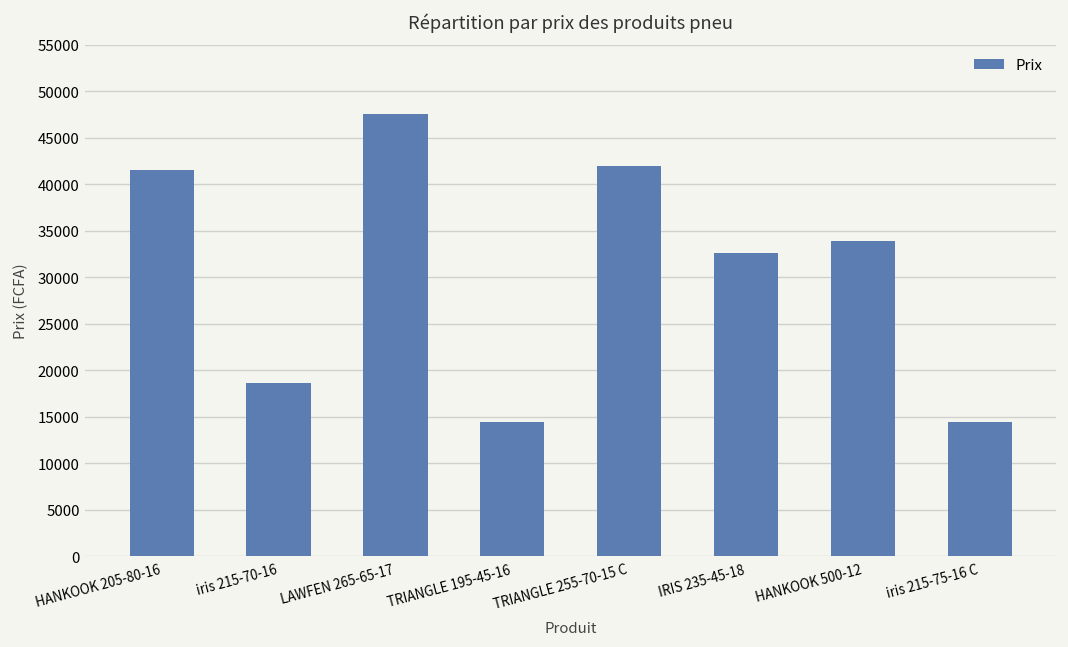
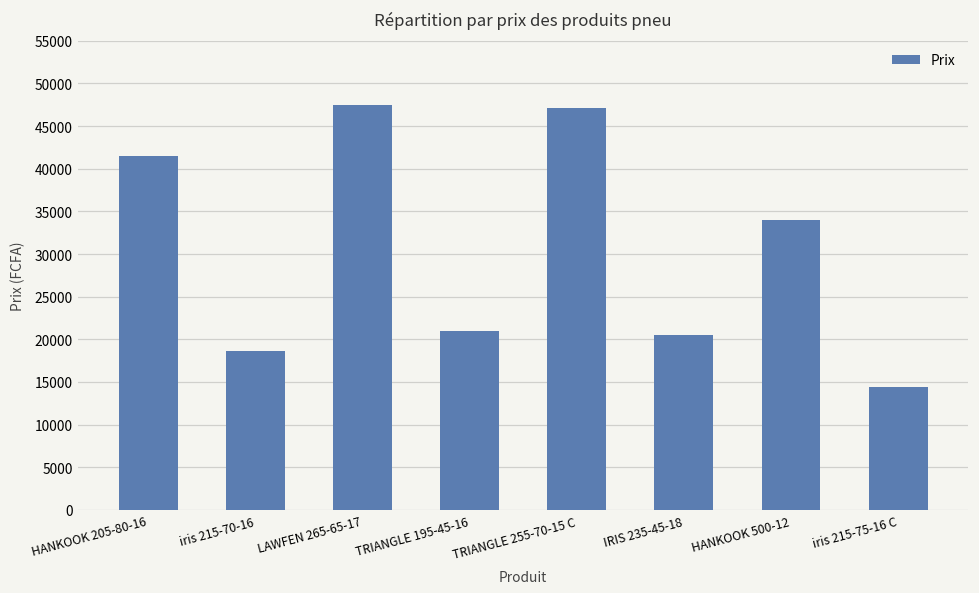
TRIANGLE 195-45-16: 14000 -> 21000
TRIANGLE 255-70-15 C: 42000 -> 47000
IRIS 235-45-18: 33000 -> 21000
